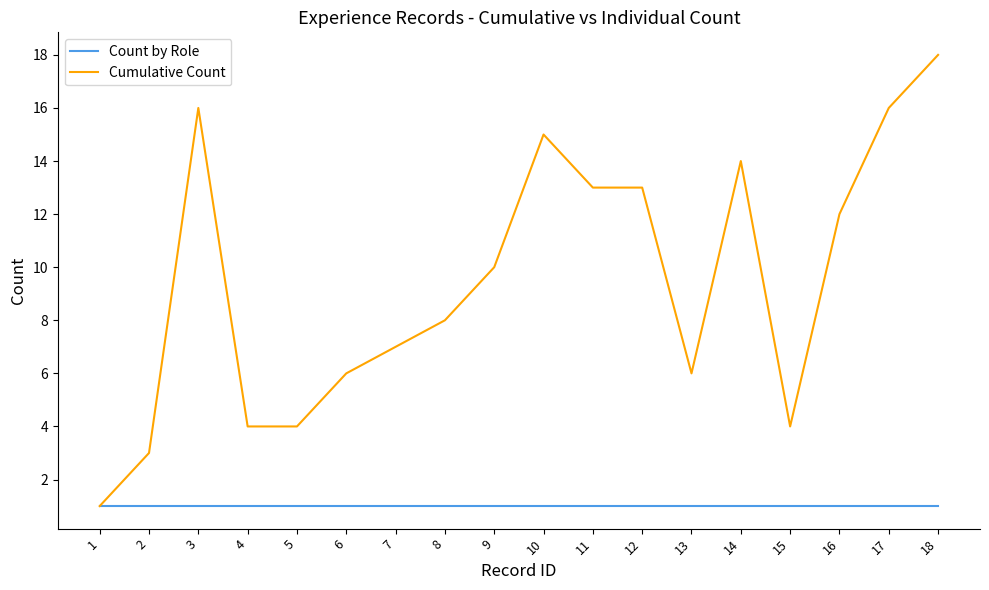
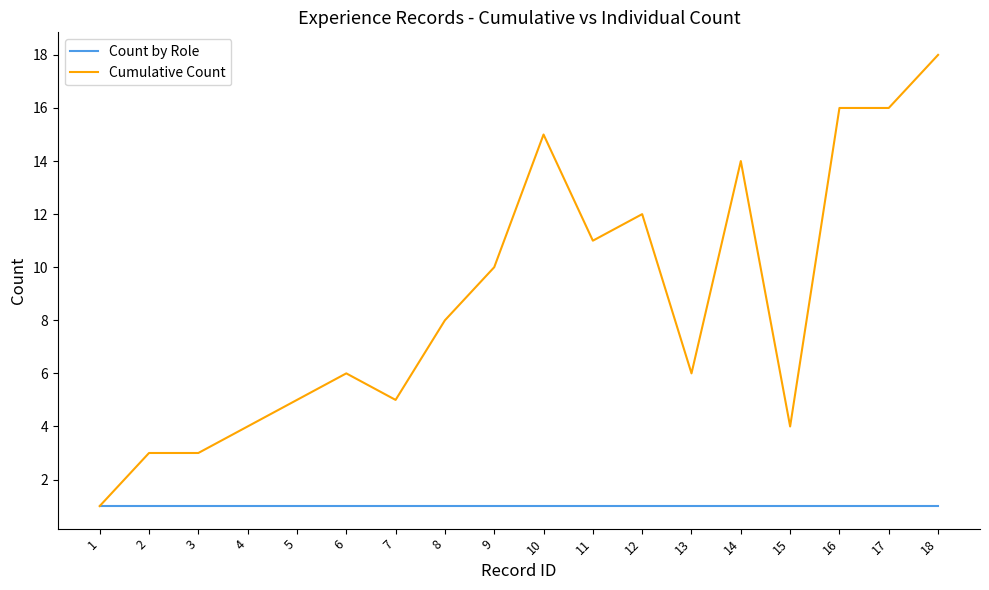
Cumulative Count, 3: 16 -> 3
Cumulative Count, 5: 4 -> 5
Cumulative Count, 7: 7 -> 5
Cumulative Count, 11: 13 -> 11
Cumulative Count, 12: 13 -> 12
Cumulative Count, 16: 12 -> 16
